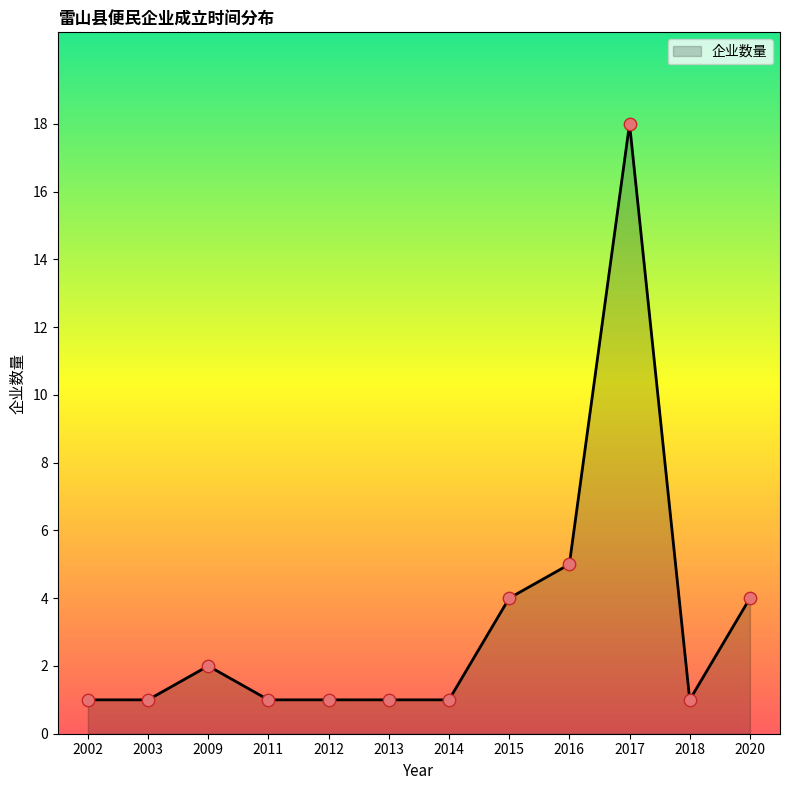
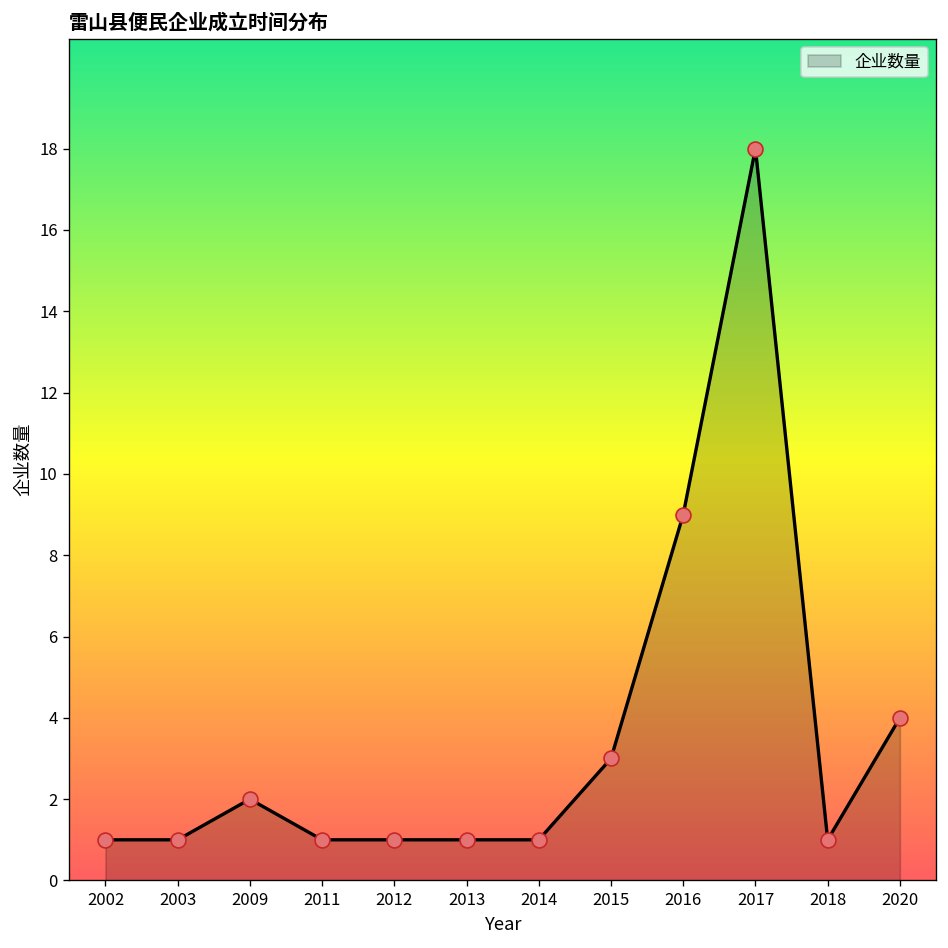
2015: 4 -> 3
2016: 5 -> 9
